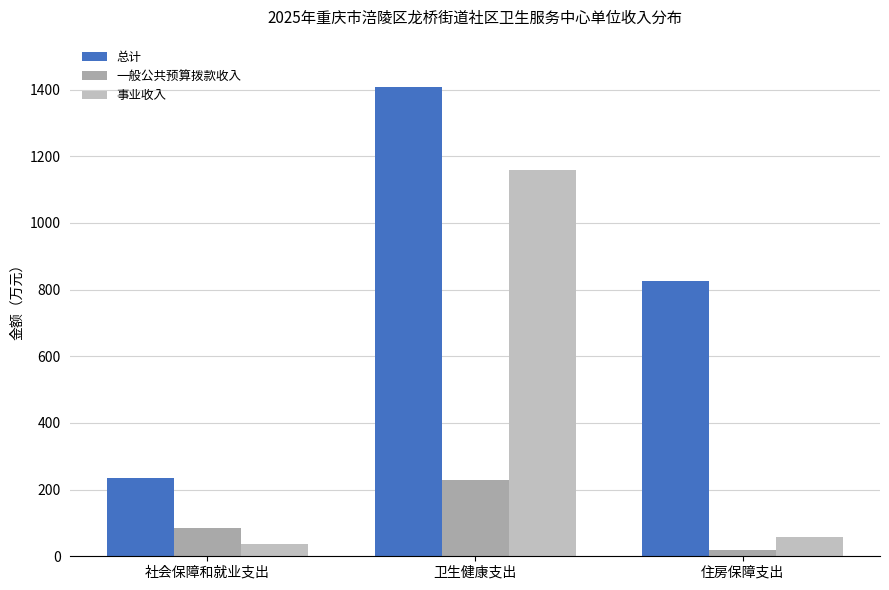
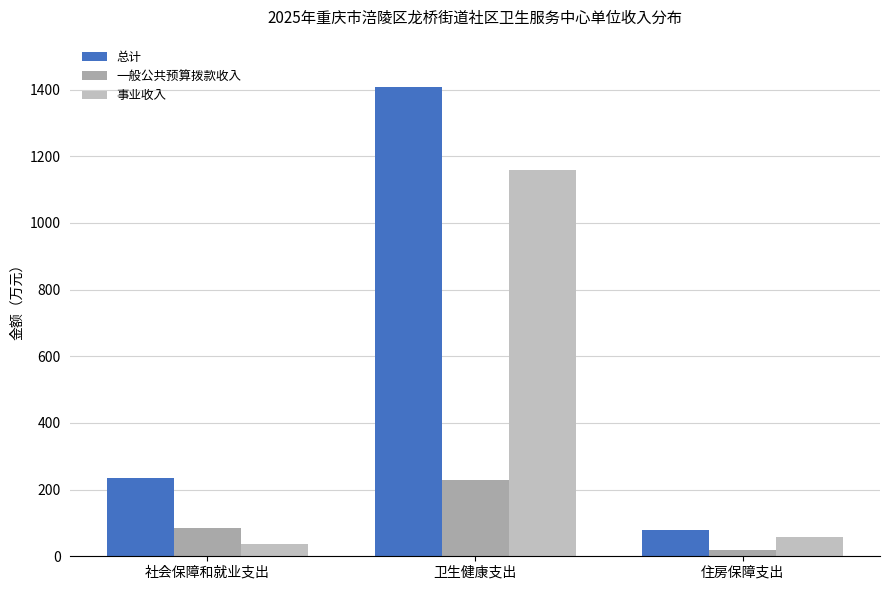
总计, 住房保障支出: 830 -> 80
